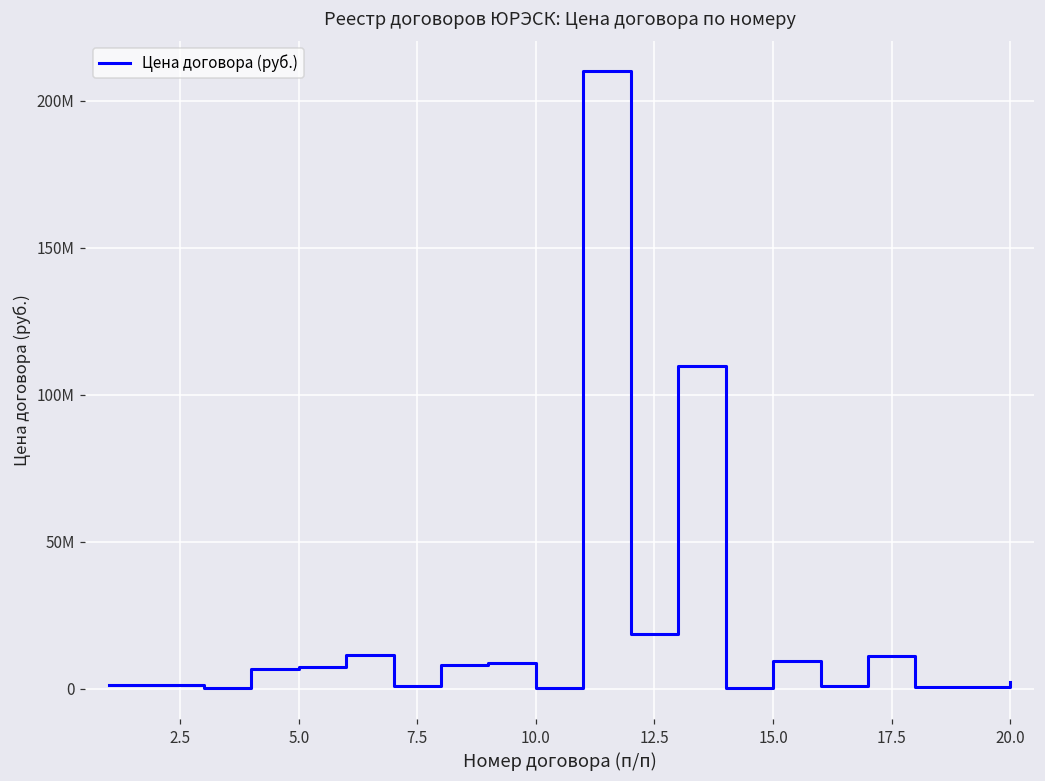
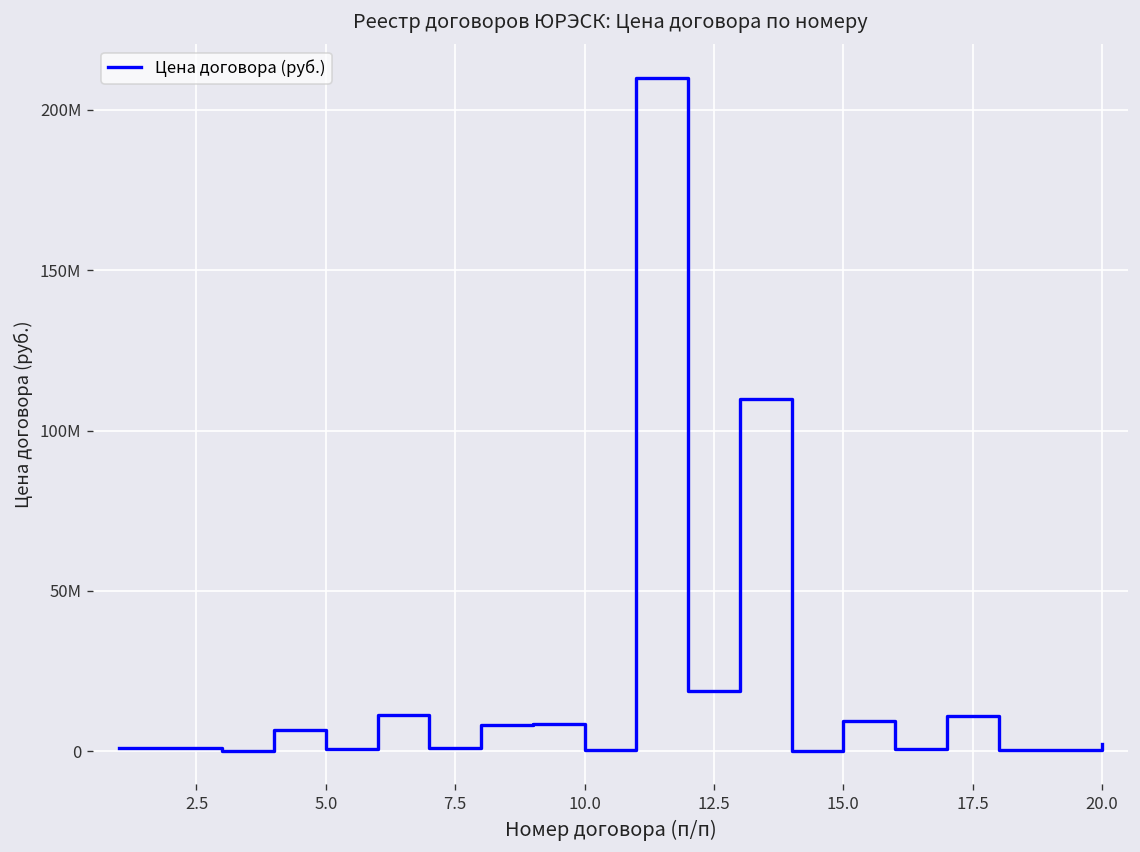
5.0: 7000000 -> 1000000
